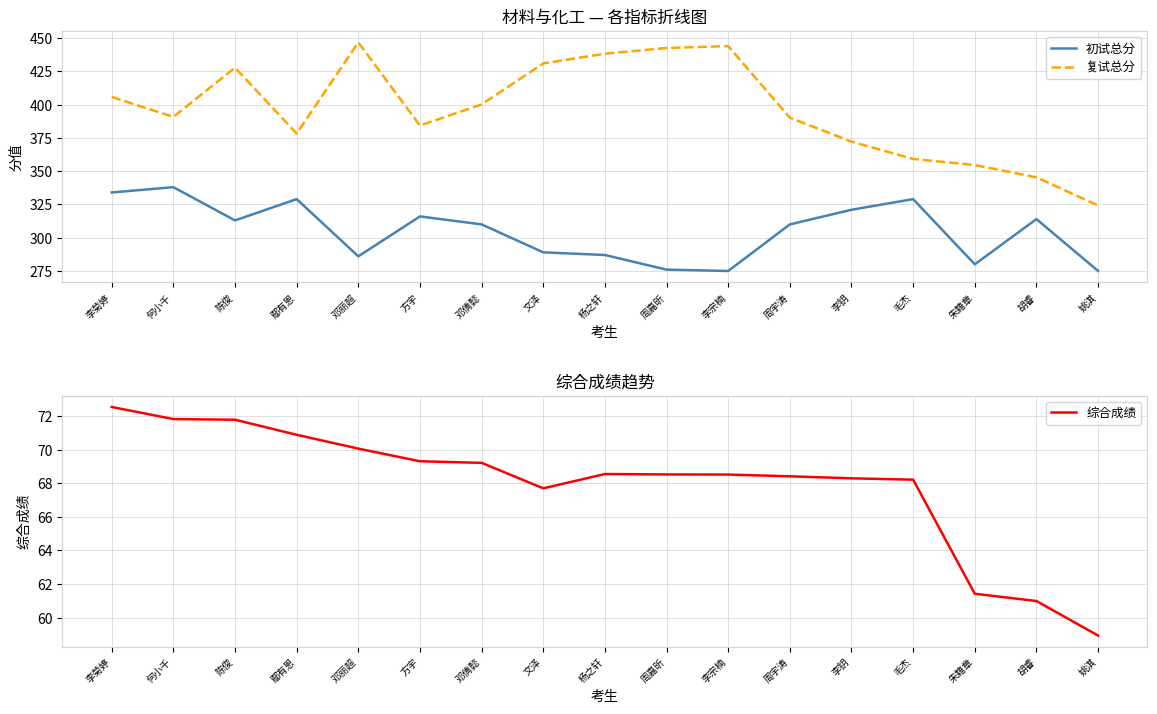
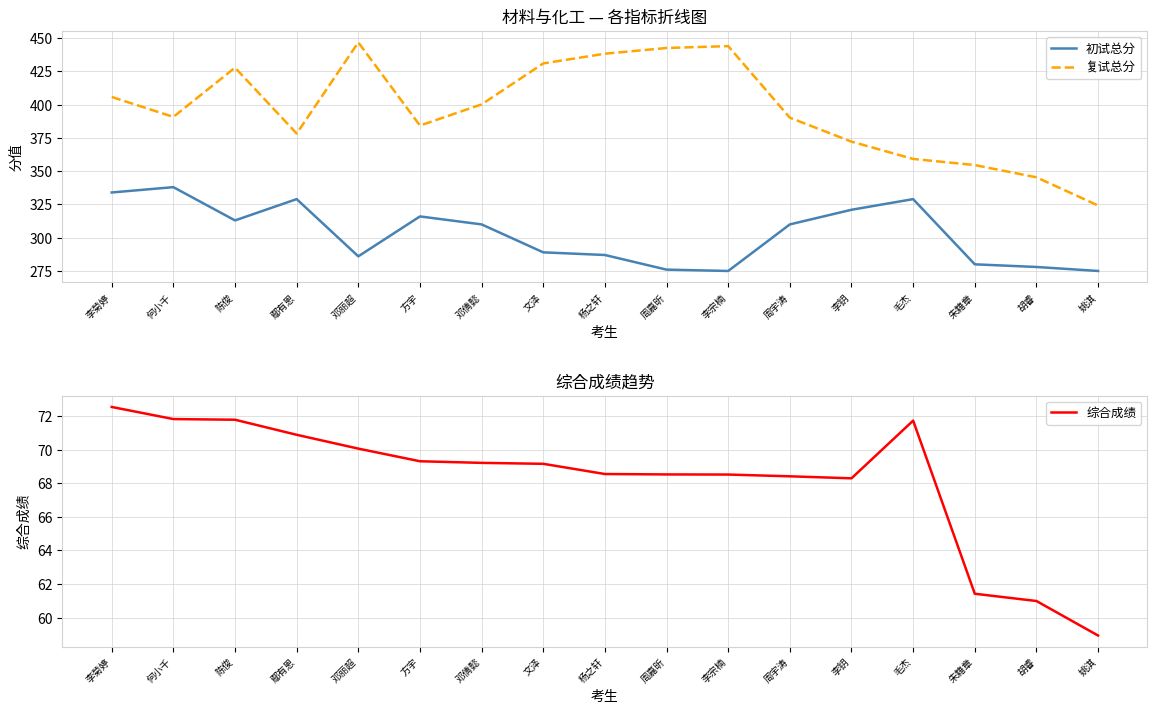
材料与化工 — 各指标折线图, 初试总分, 胡睿: 314 -> 278
综合成绩趋势, 文泽: 67.7 -> 69.2
综合成绩趋势, 毛杰: 68.2 -> 71.7
